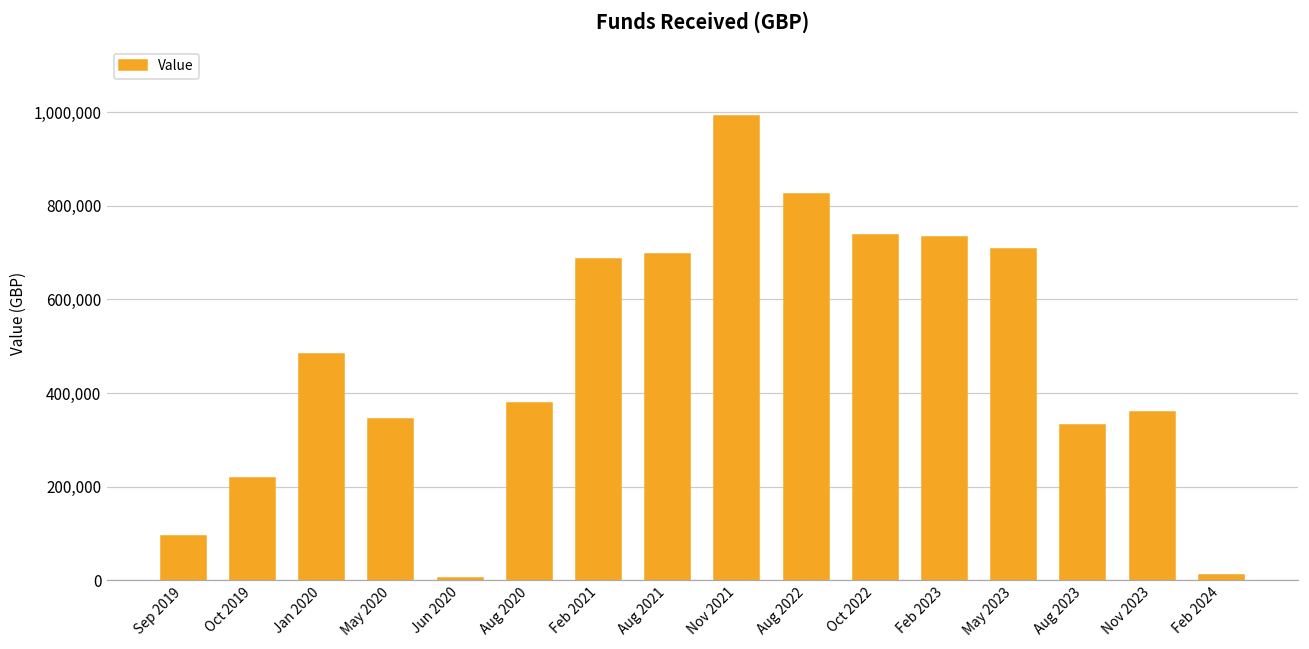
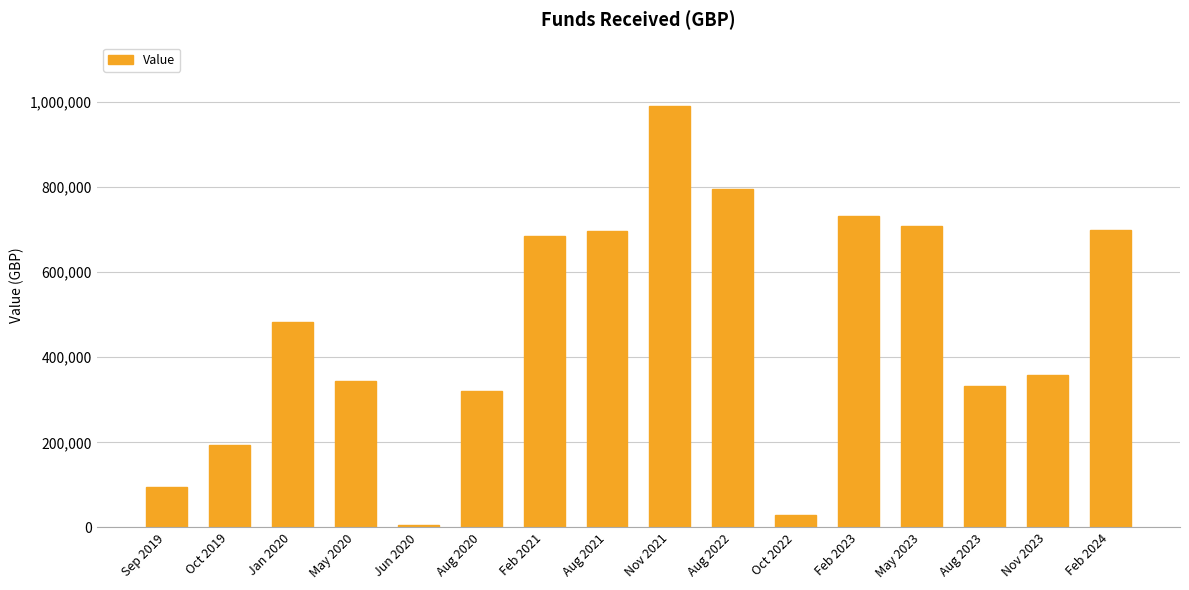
Oct 2019: 220,000 -> 190,000
Aug 2020: 380,000 -> 320,000
Aug 2022: 830,000 -> 800,000
Oct 2022: 740,000 -> 30,000
Feb 2024: 10,000 -> 700,000
